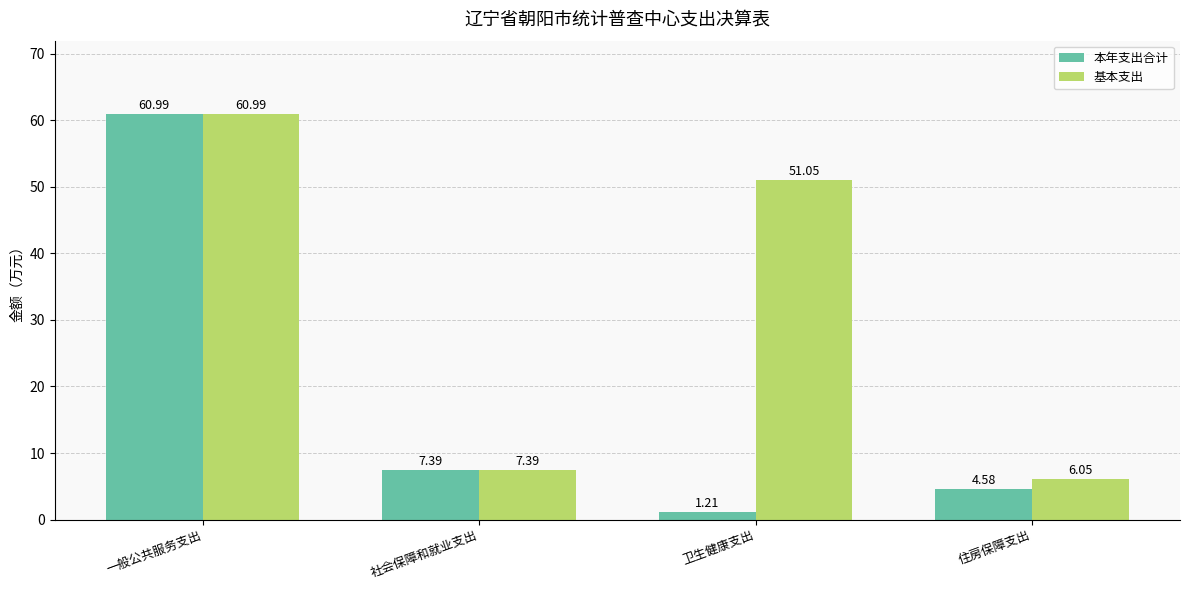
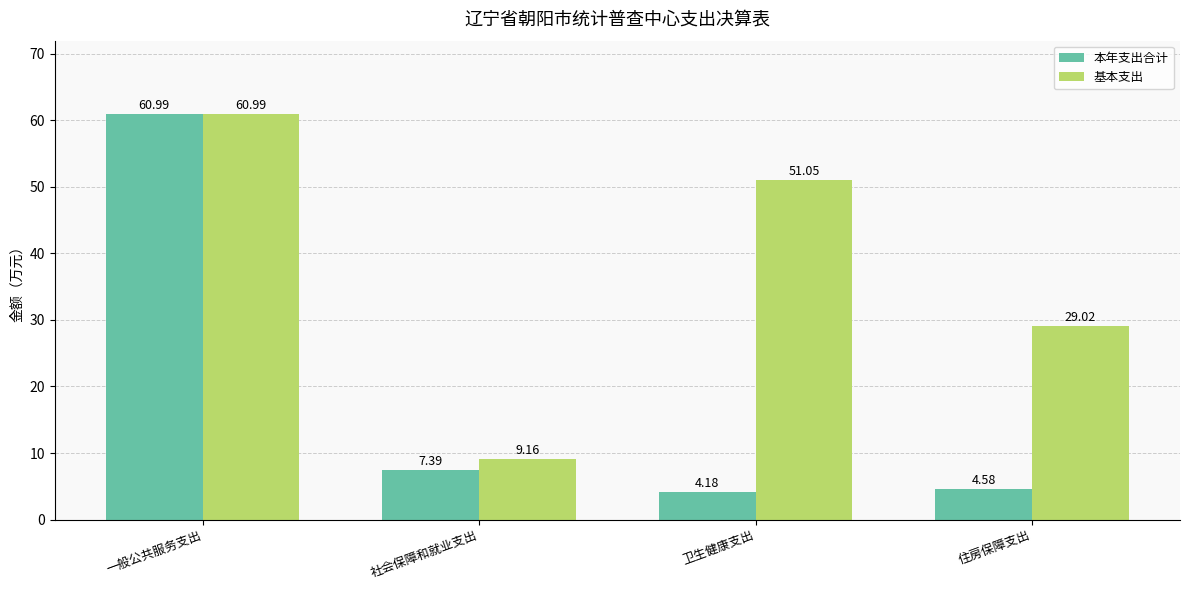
基本支出, 社会保障和就业支出: 7.39 -> 9.16
本年支出合计, 卫生健康支出: 1.21 -> 4.18
基本支出, 住房保障支出: 6.05 -> 29.02
